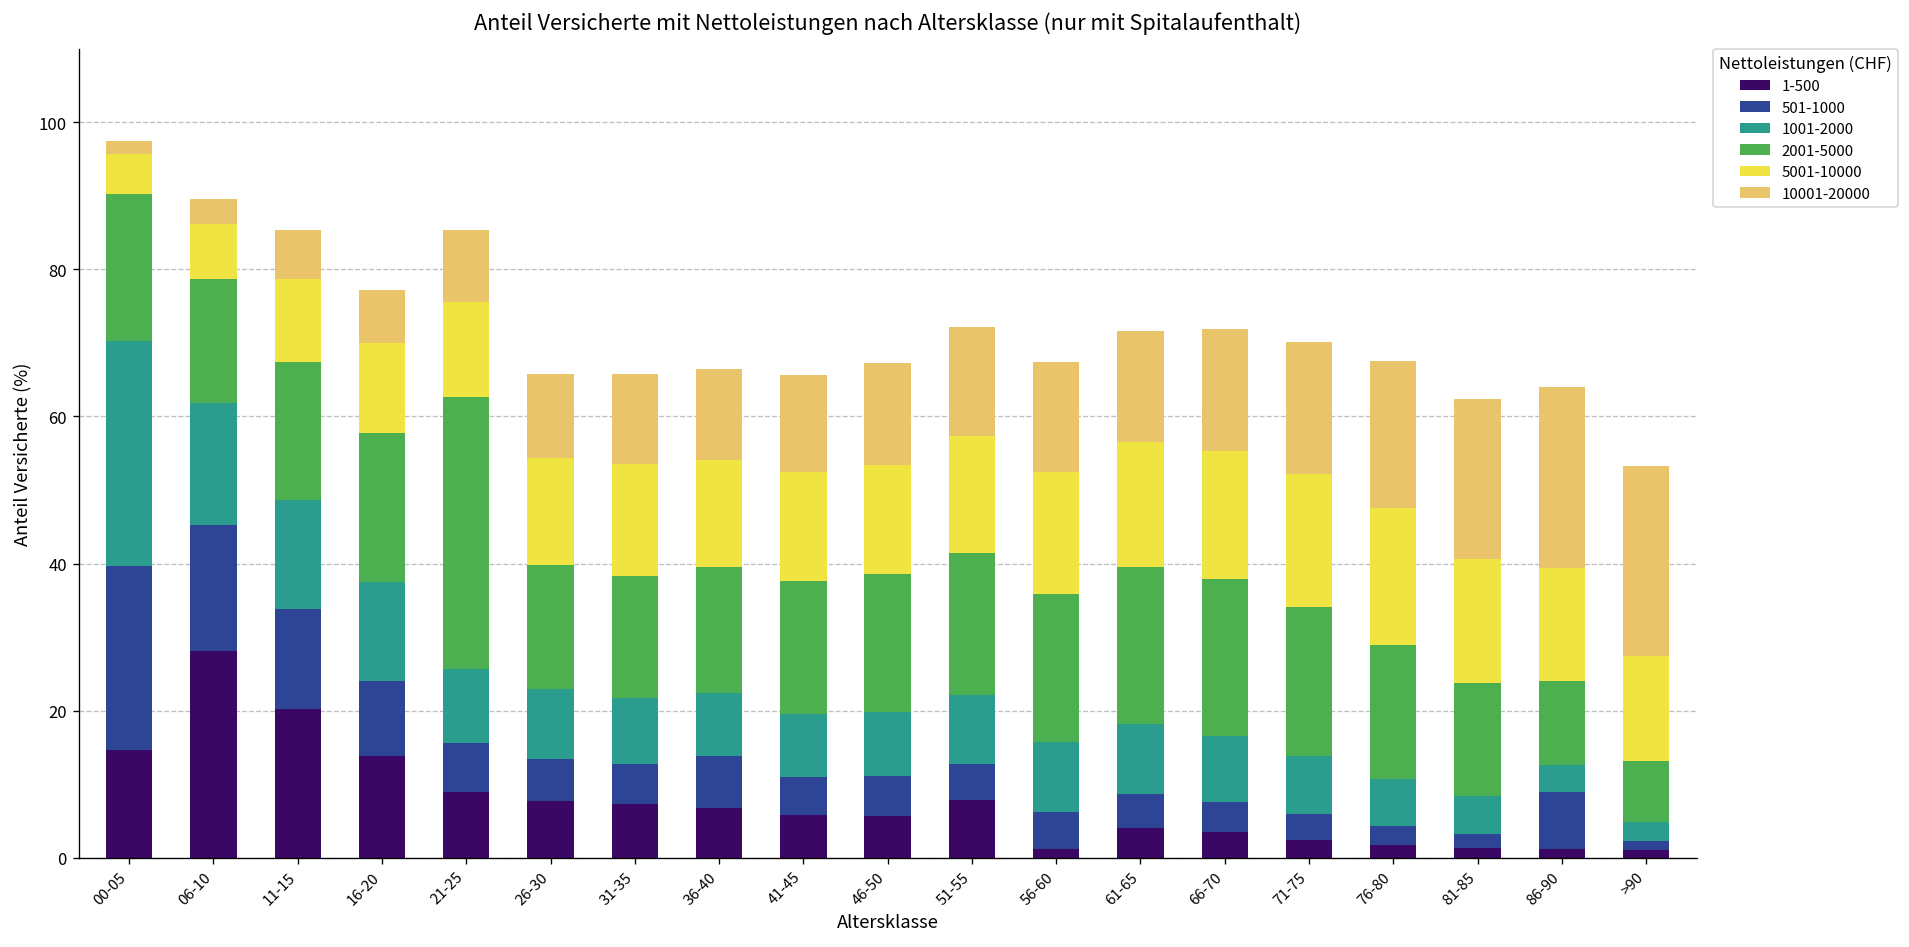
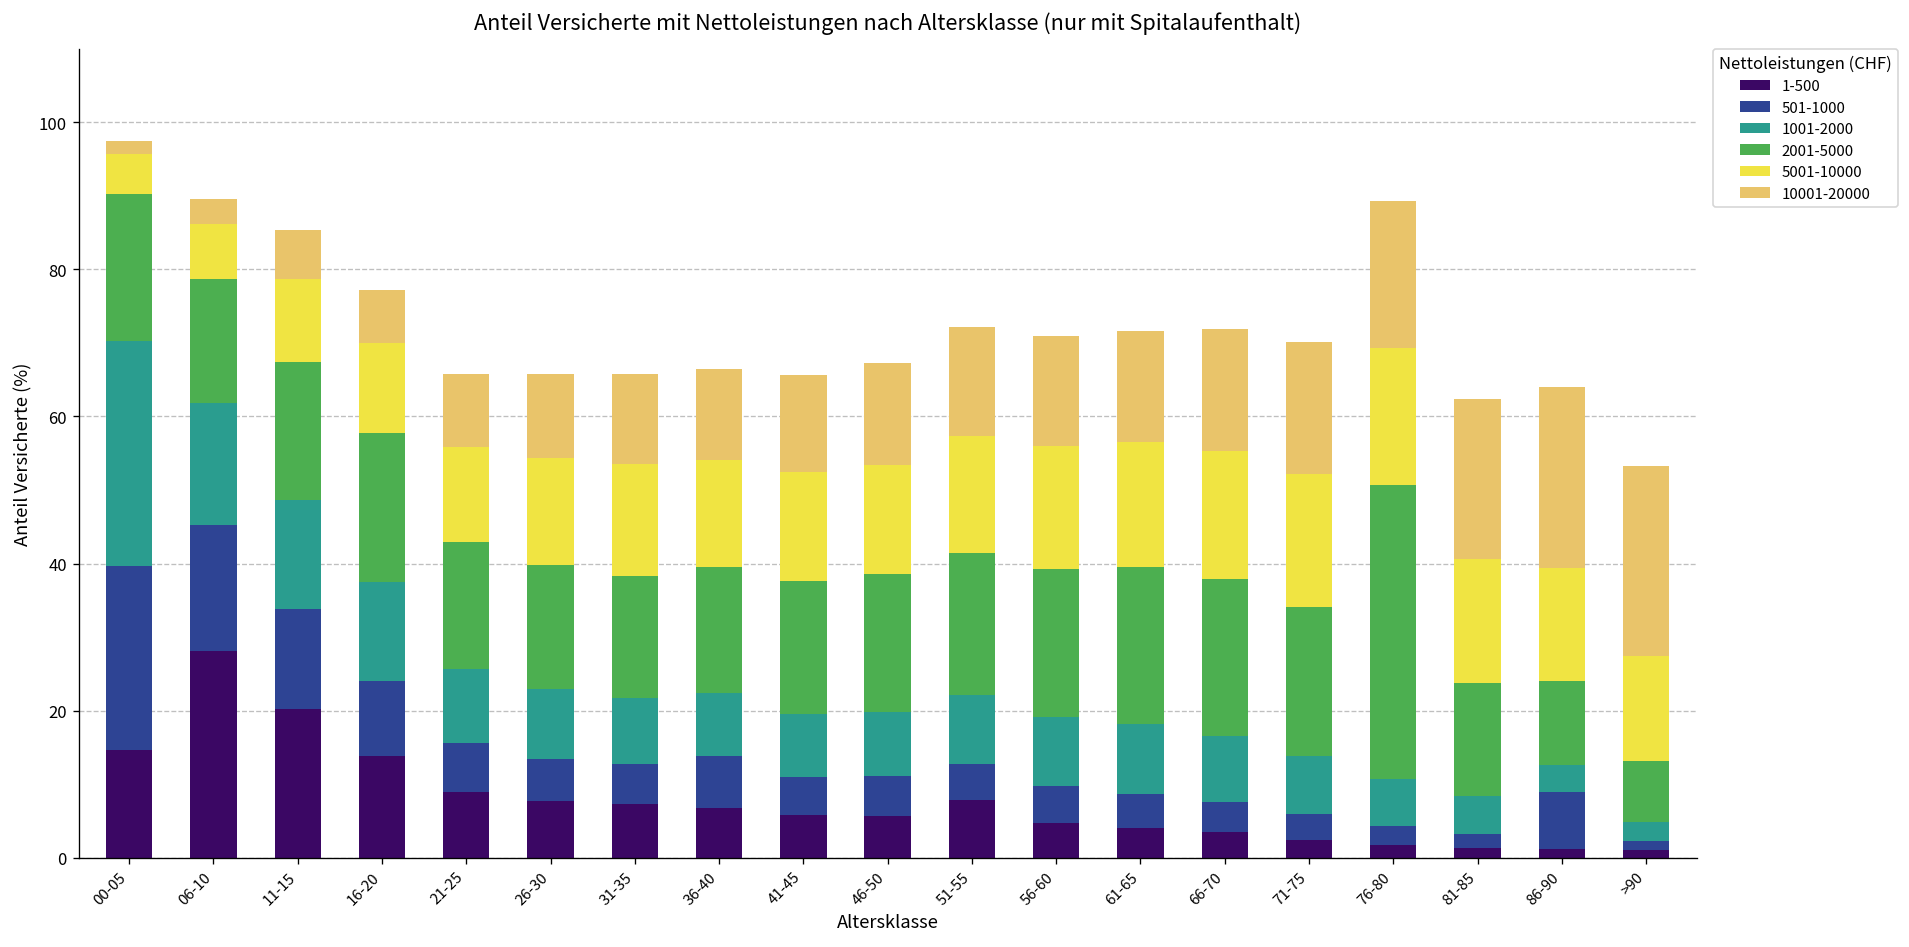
2001-5000, 21-25: 37 -> 17
1-500, 56-60: 1 -> 5
2001-5000, 76-80: 18 -> 40
